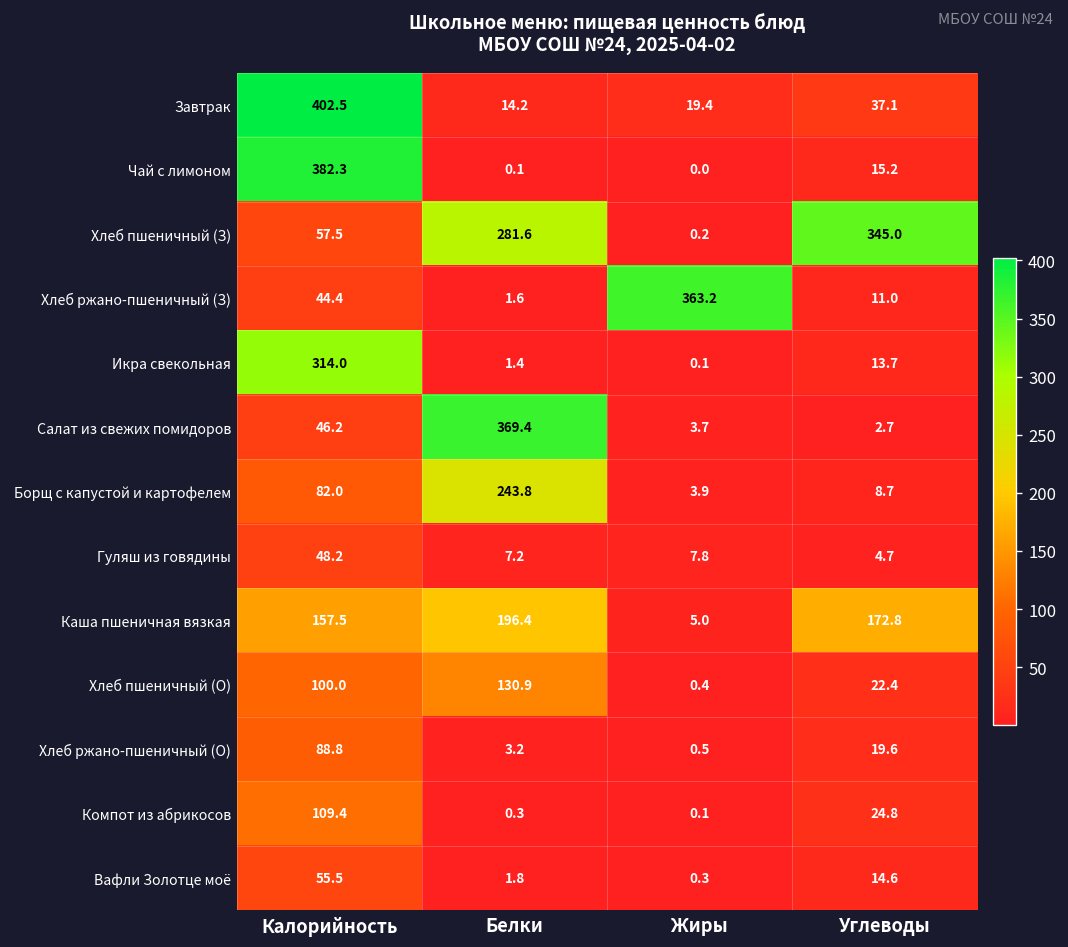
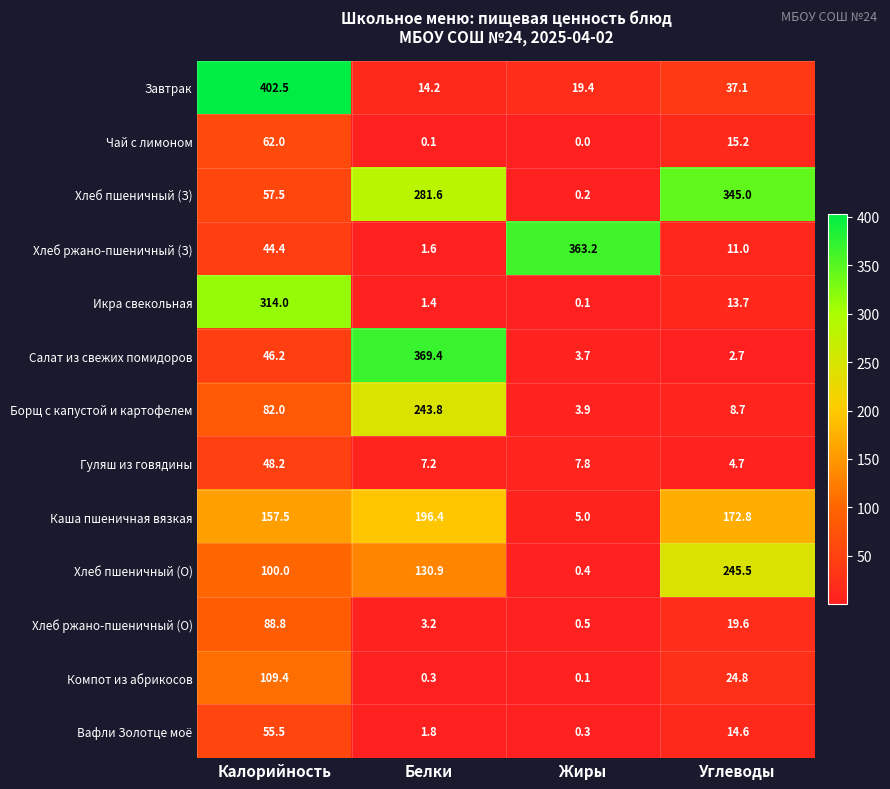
Чай с лимоном, Калорийность: 382.3 -> 62.0
Хлеб пшеничный (О), Углеводы: 22.4 -> 245.5
